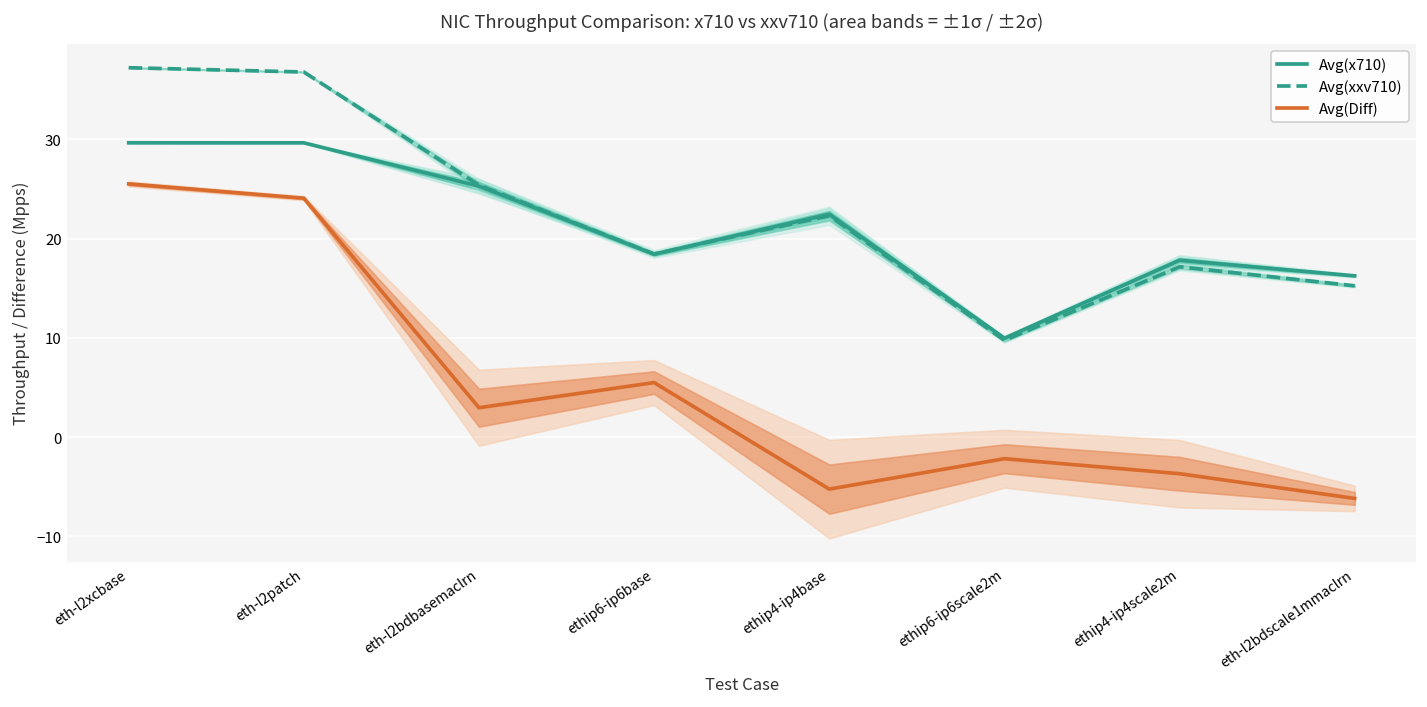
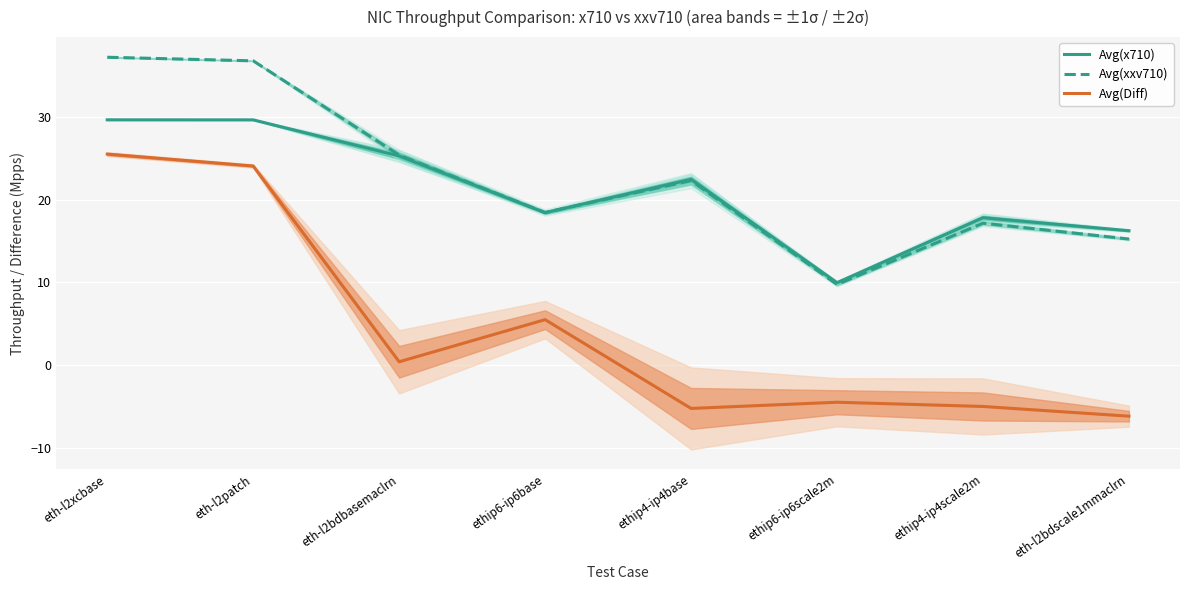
Avg(Diff), eth-l2bdbasemaclrn: 3 -> 0
Avg(Diff), ethip6-ip6scale2m: -2 -> -5
Avg(Diff), ethip4-ip4scale2m: -4 -> -5
